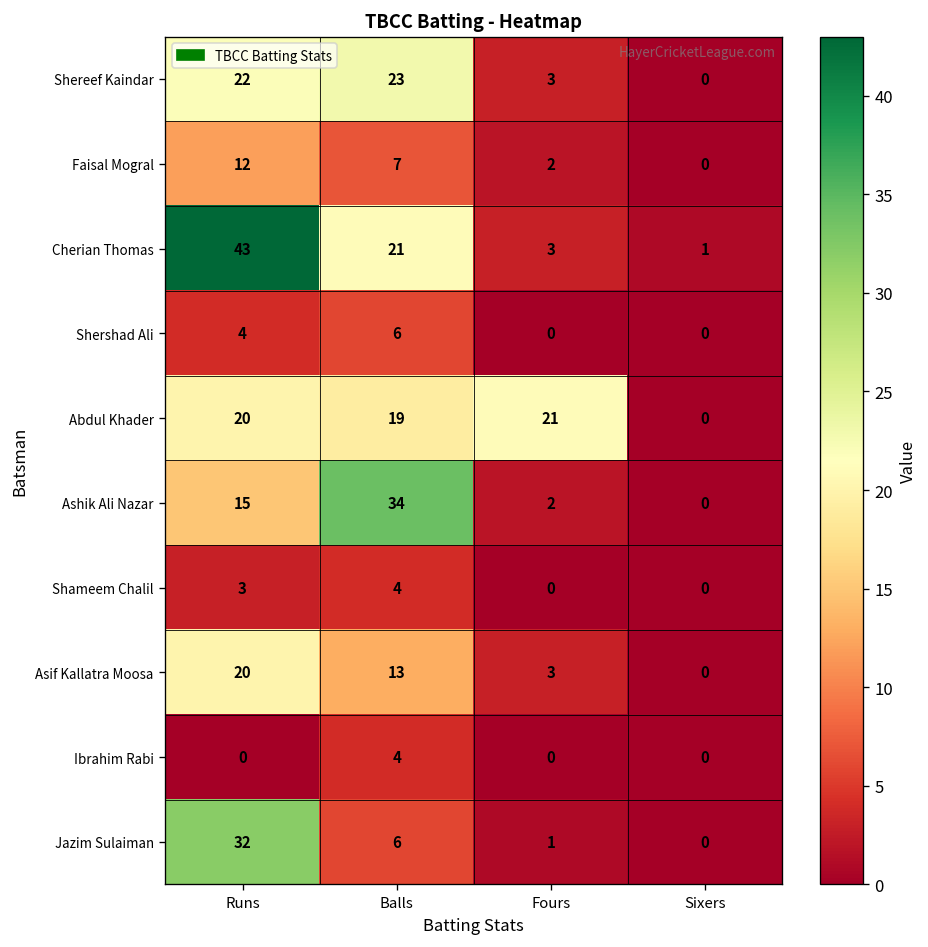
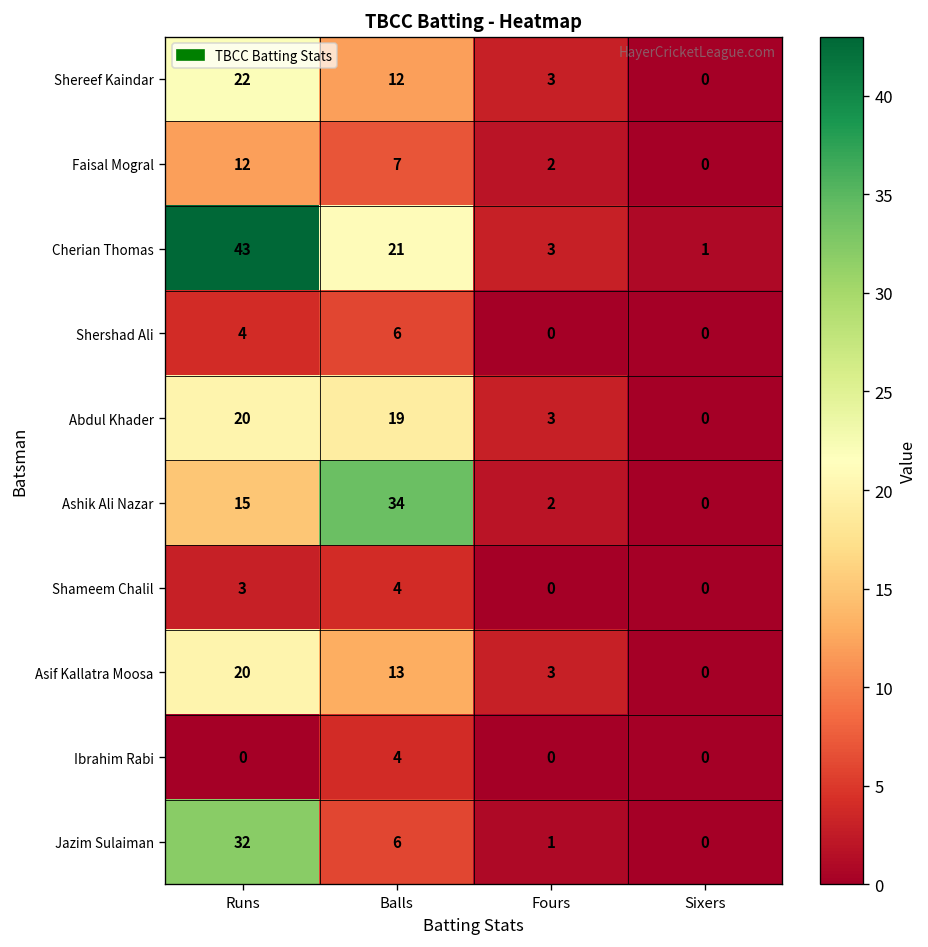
Shereef Kaindar, Balls: 23 -> 12
Abdul Khader, Fours: 21 -> 3
